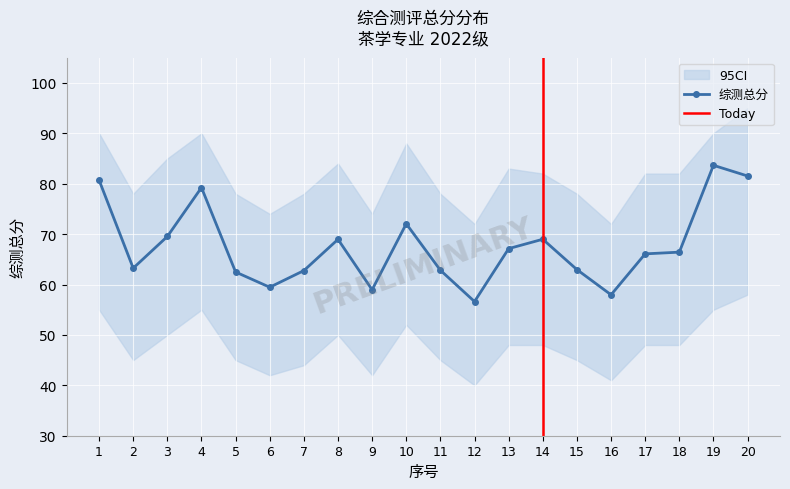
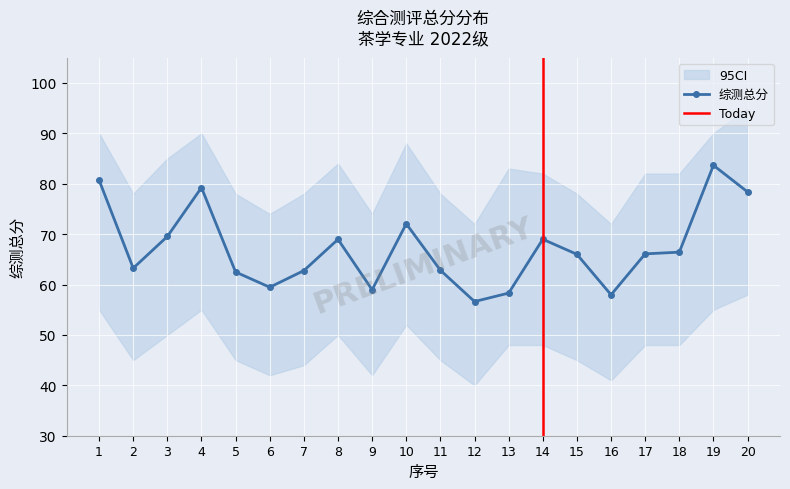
综测总分, 13: 67 -> 58
综测总分, 15: 63 -> 66
综测总分, 20: 82 -> 78
